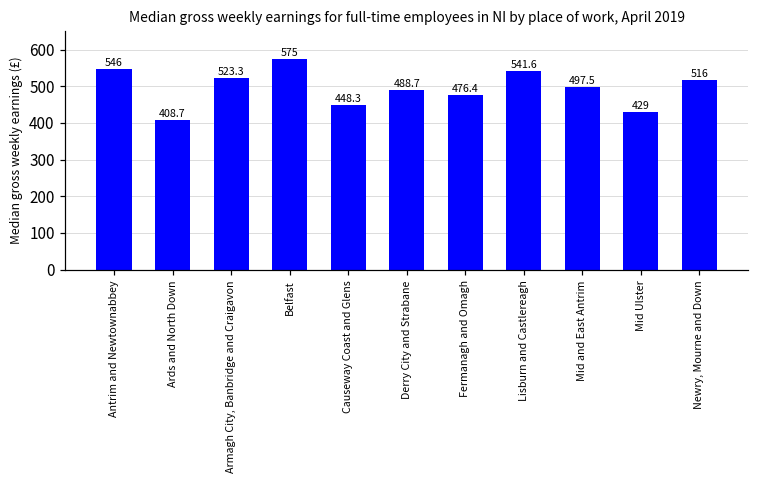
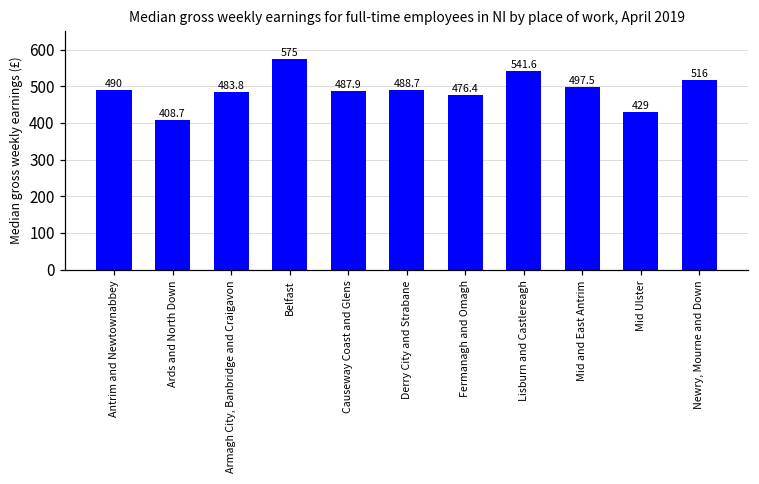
Antrim and Newtownabbey: 546 -> 490
Armagh City, Banbridge and Craigavon: 523.3 -> 483.8
Causeway Coast and Glens: 448.3 -> 487.9
